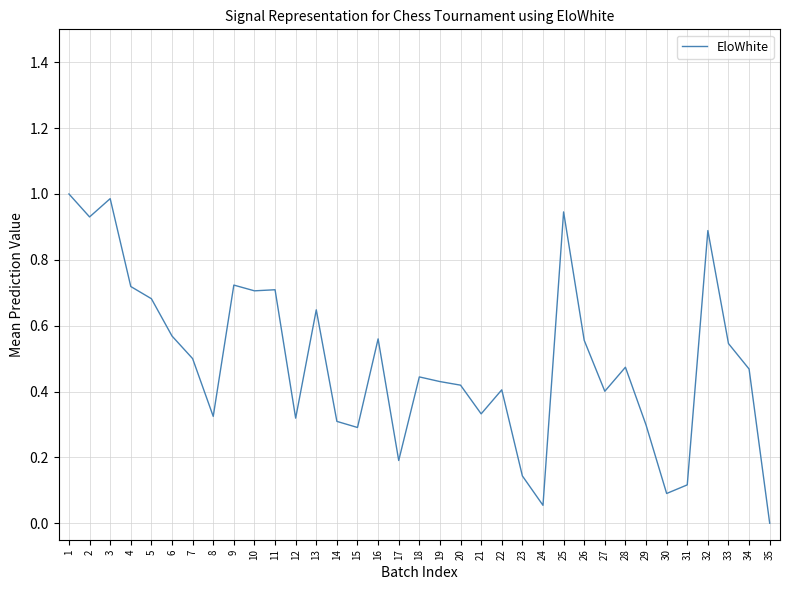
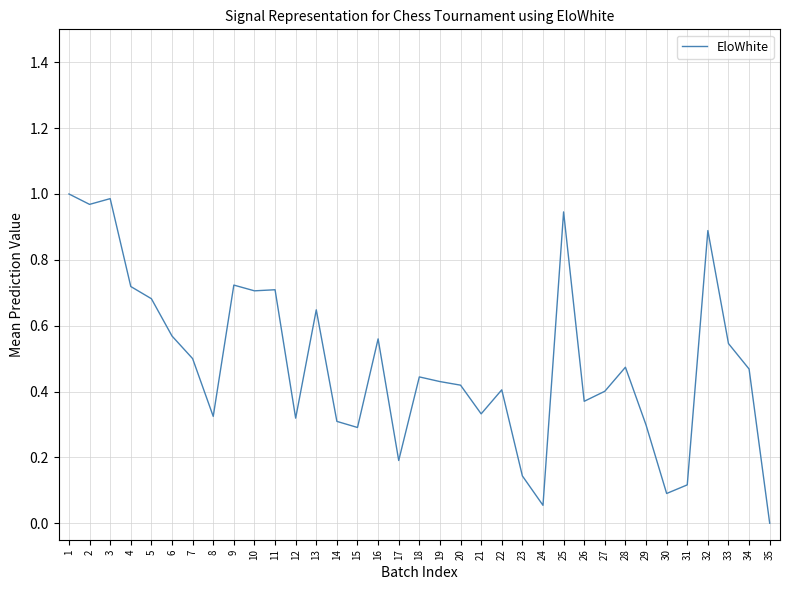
2: 0.93 -> 0.97
26: 0.56 -> 0.37
